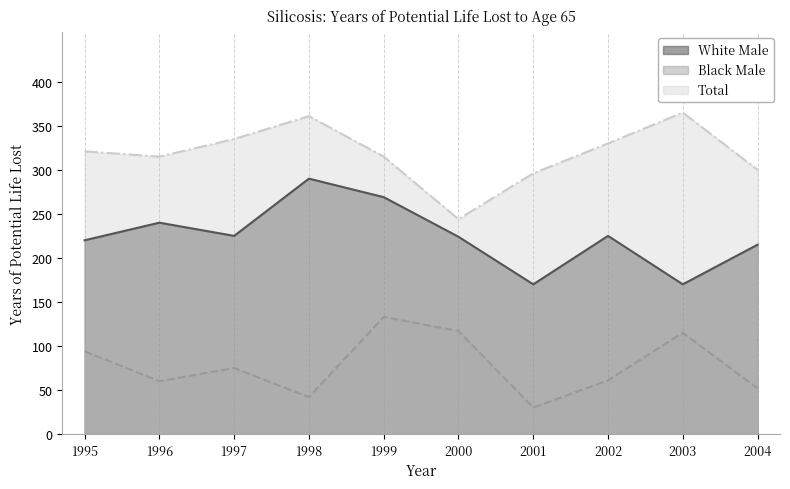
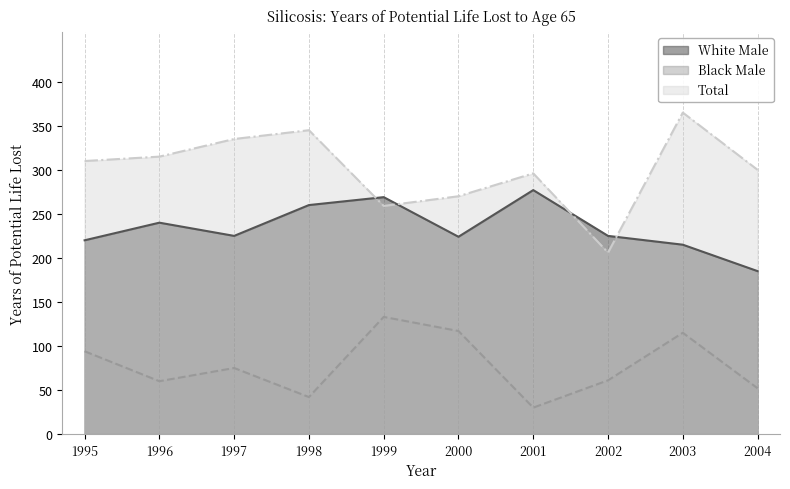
Total, 1995: 320 -> 310
White Male, 1998: 290 -> 260
Total, 1998: 360 -> 350
Total, 1999: 320 -> 260
Total, 2000: 240 -> 270
White Male, 2001: 170 -> 280
Total, 2002: 330 -> 210
White Male, 2003: 170 -> 220
White Male, 2004: 220 -> 190
